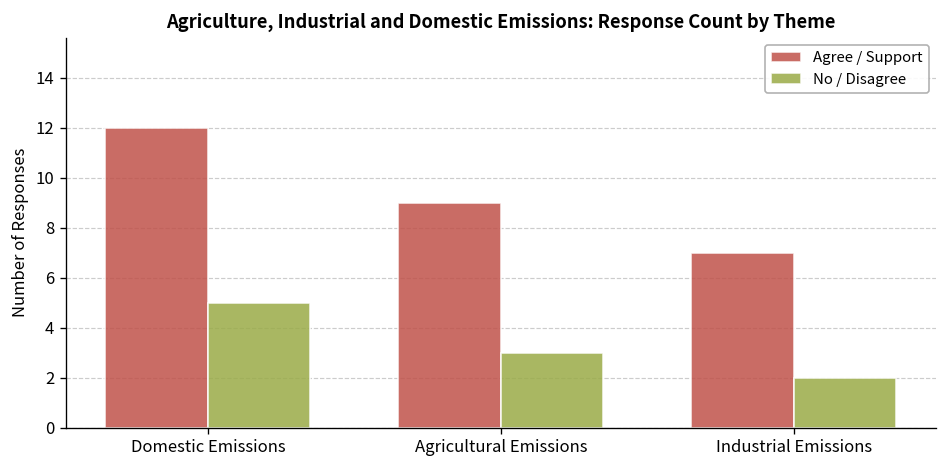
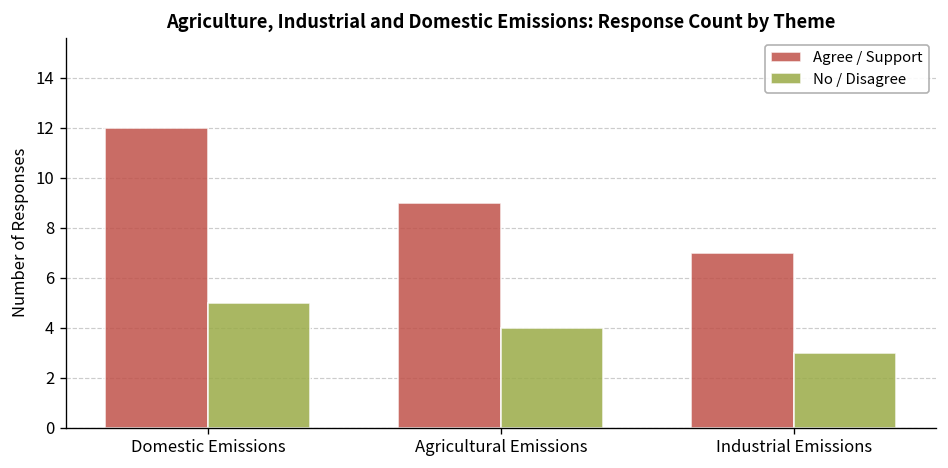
No / Disagree, Agricultural Emissions: 3 -> 4
No / Disagree, Industrial Emissions: 2 -> 3
